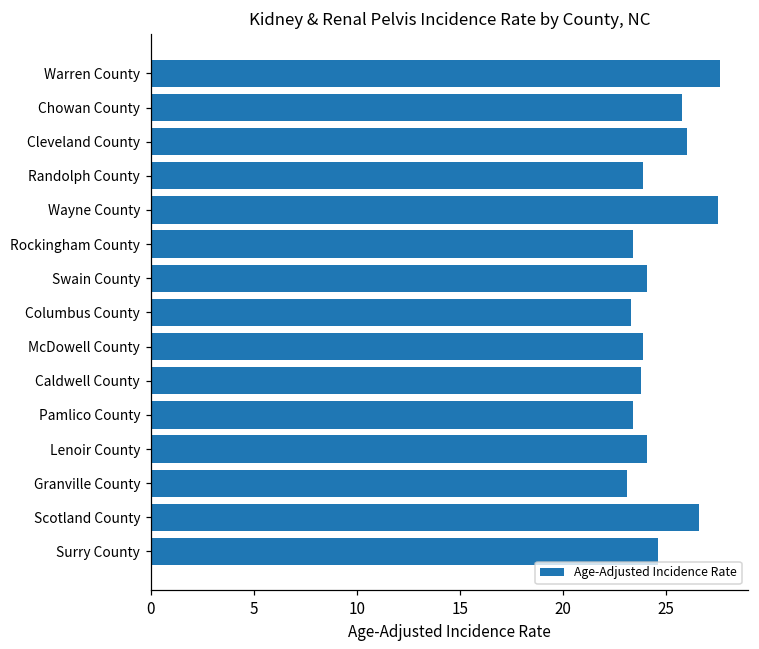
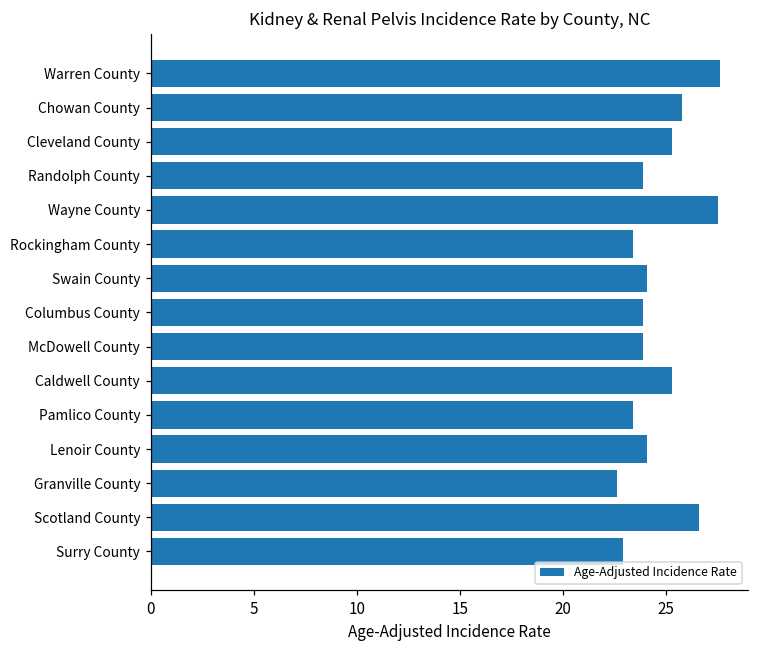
Cleveland County: 26.0 -> 25.3
Columbus County: 23.3 -> 23.9
Caldwell County: 23.8 -> 25.3
Granville County: 23.1 -> 22.6
Surry County: 24.6 -> 22.9
